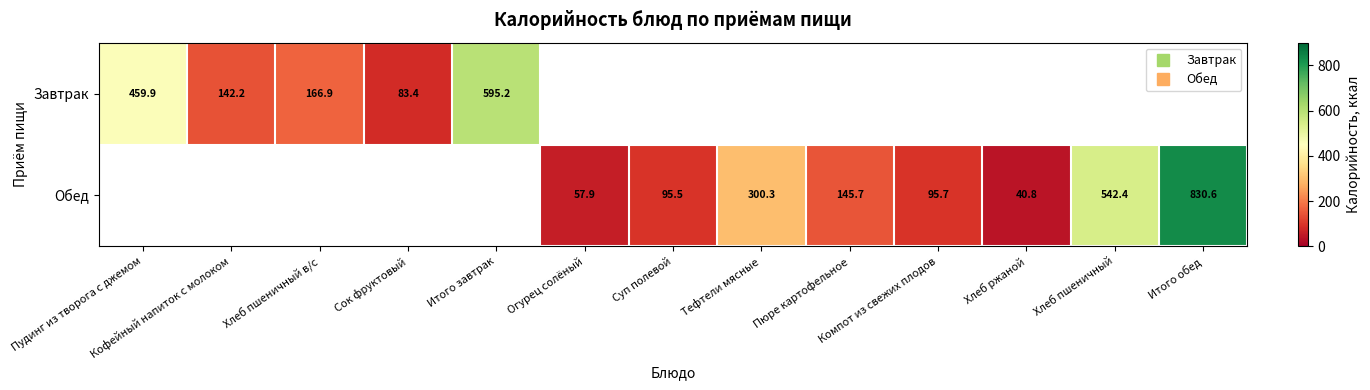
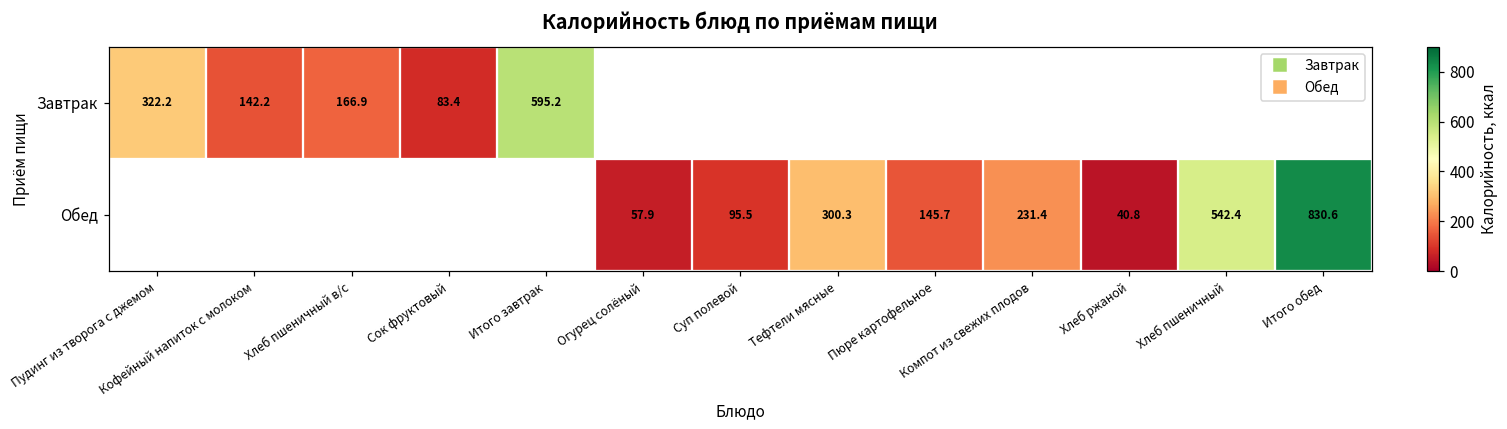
Завтрак, Пудинг из творога с джемом: 459.9 -> 322.2
Обед, Компот из свежих плодов: 95.7 -> 231.4
